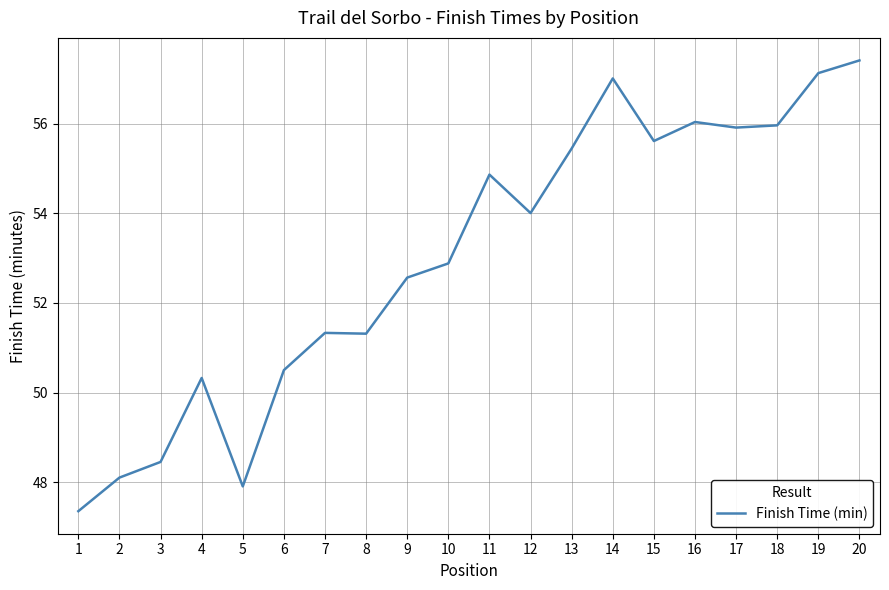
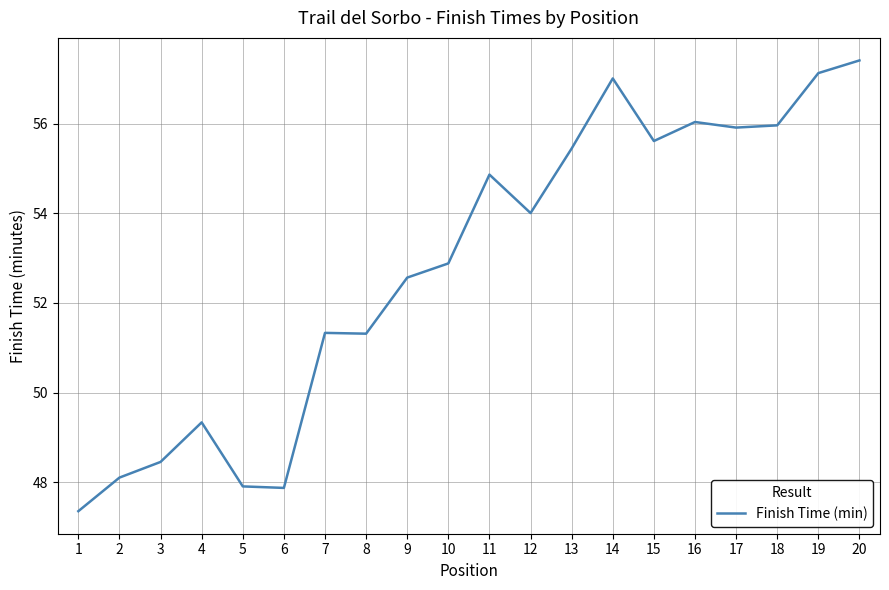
4: 50.3 -> 49.3
6: 50.5 -> 47.9
